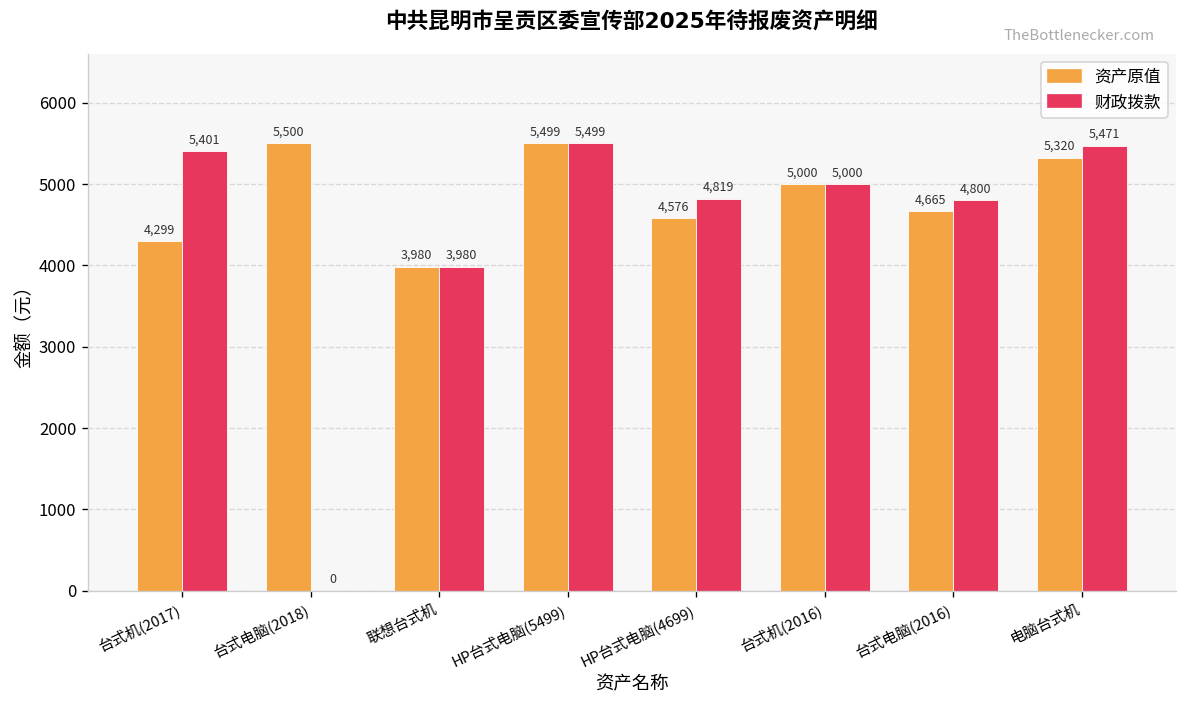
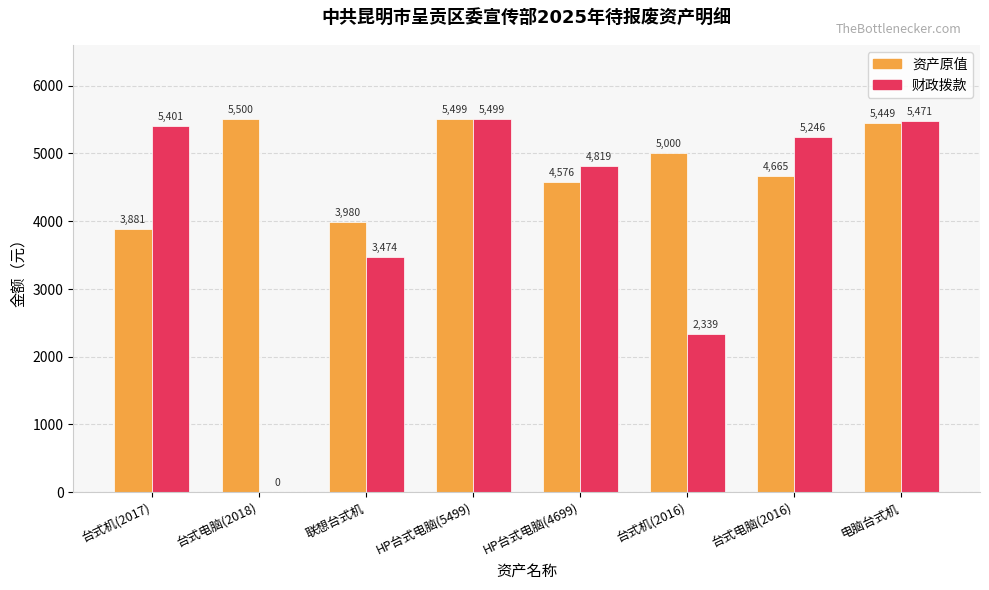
资产原值, 台式机(2017): 4,299 -> 3,881
财政拨款, 联想台式机: 3,980 -> 3,474
财政拨款, 台式机(2016): 5,000 -> 2,339
财政拨款, 台式电脑(2016): 4,800 -> 5,246
资产原值, 电脑台式机: 5,320 -> 5,449
